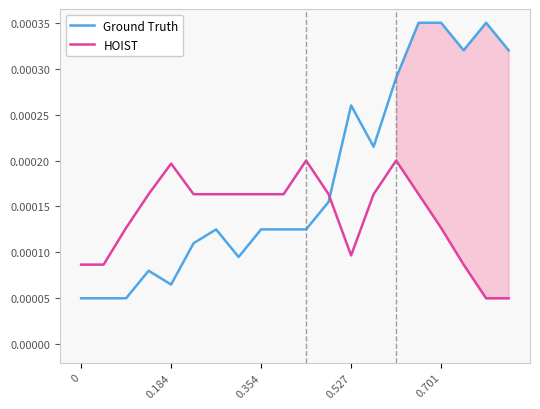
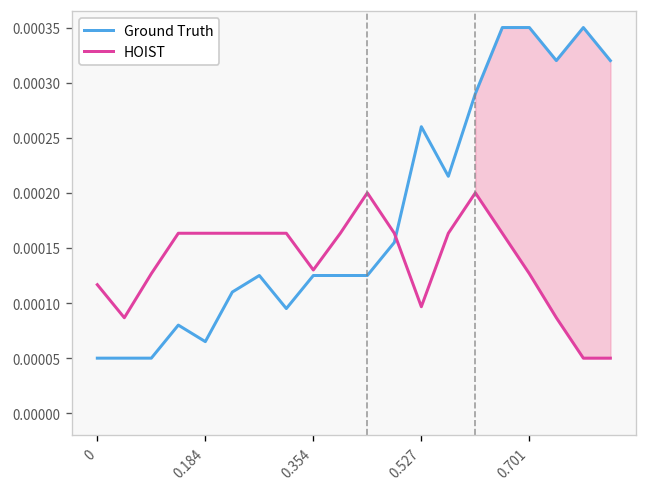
HOIST, 0: 0.00009 -> 0.00012
HOIST, 0.184: 0.00020 -> 0.00016
HOIST, 0.354: 0.00016 -> 0.00013
